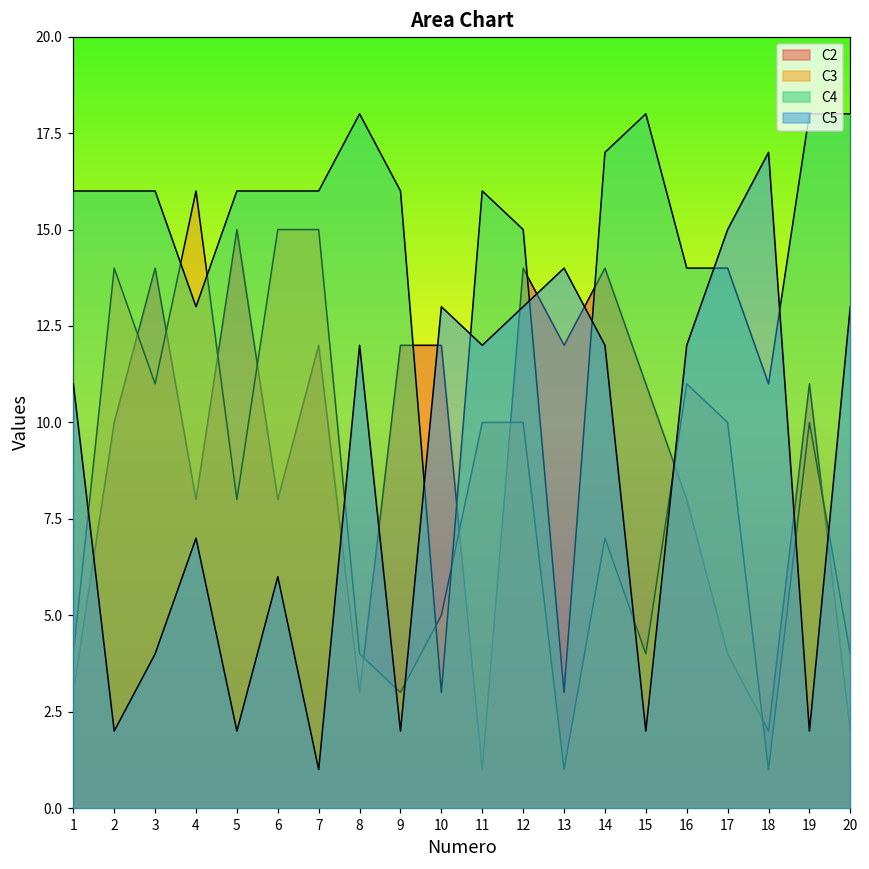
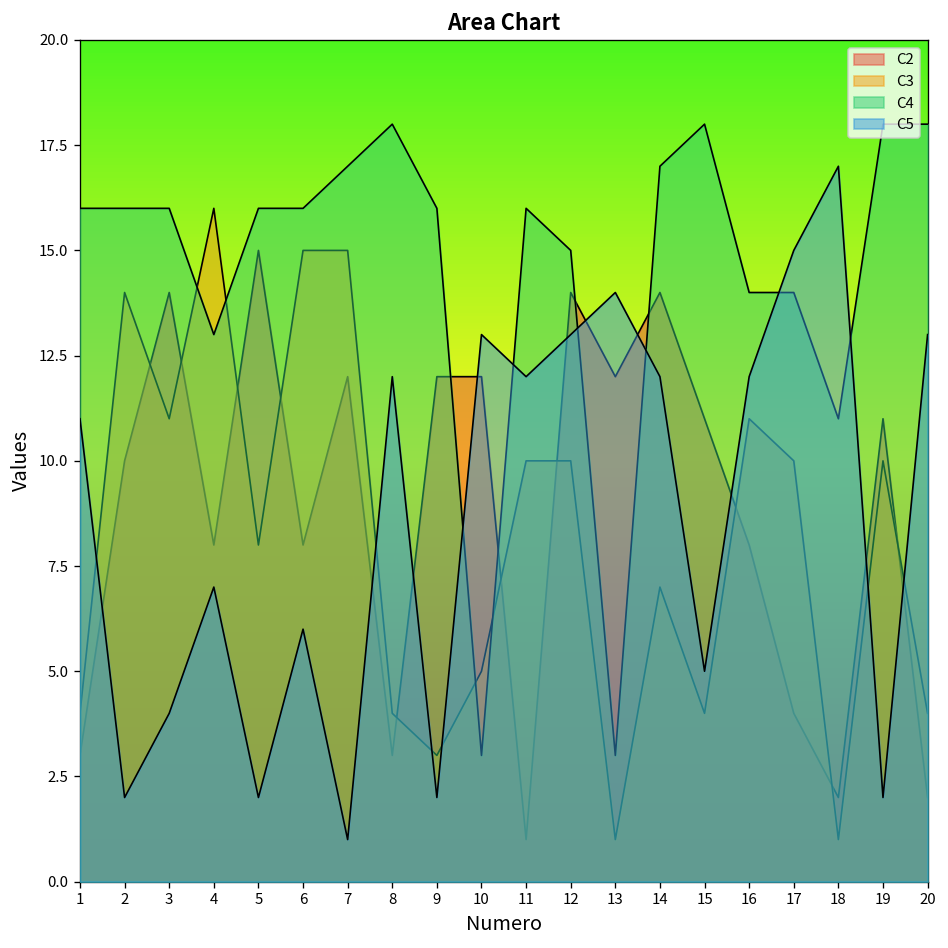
C4, 7: 16 -> 17
C5, 15: 2 -> 5
